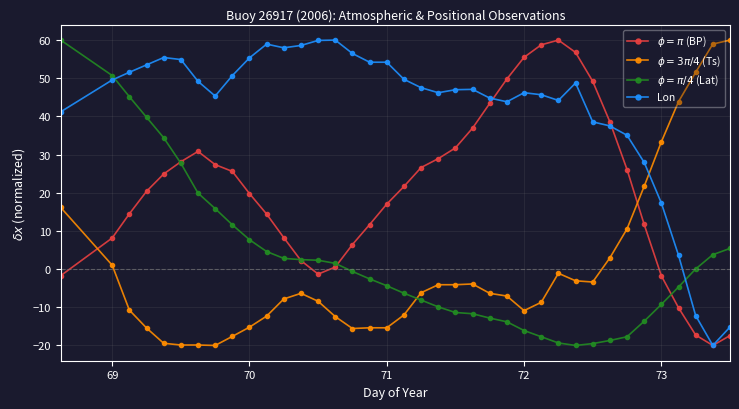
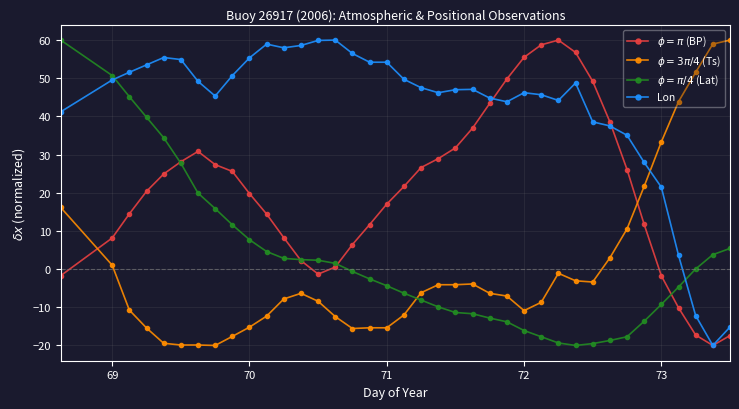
Lon, 73: 17 -> 21
